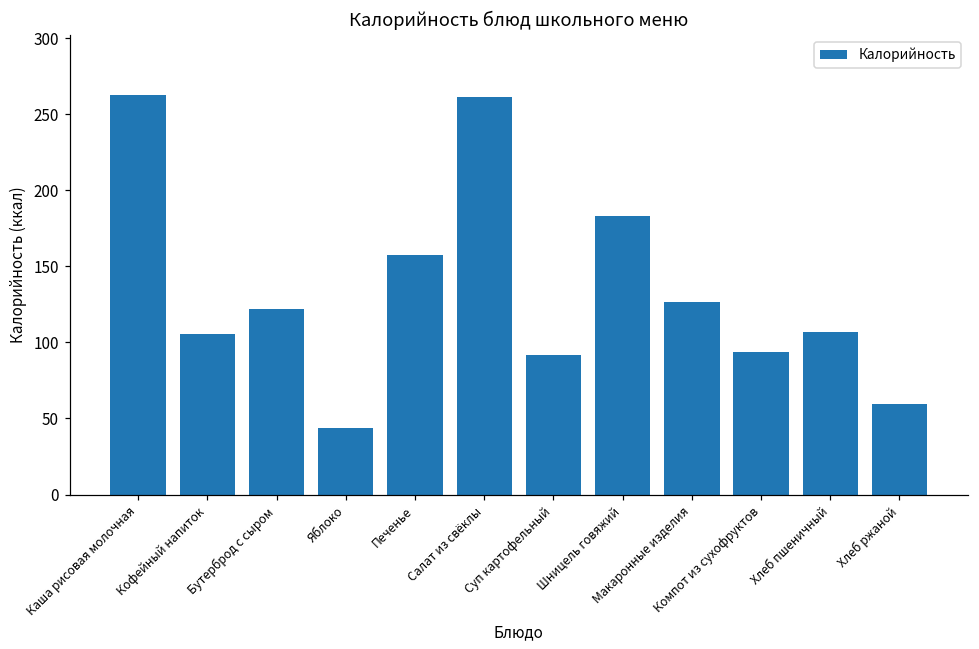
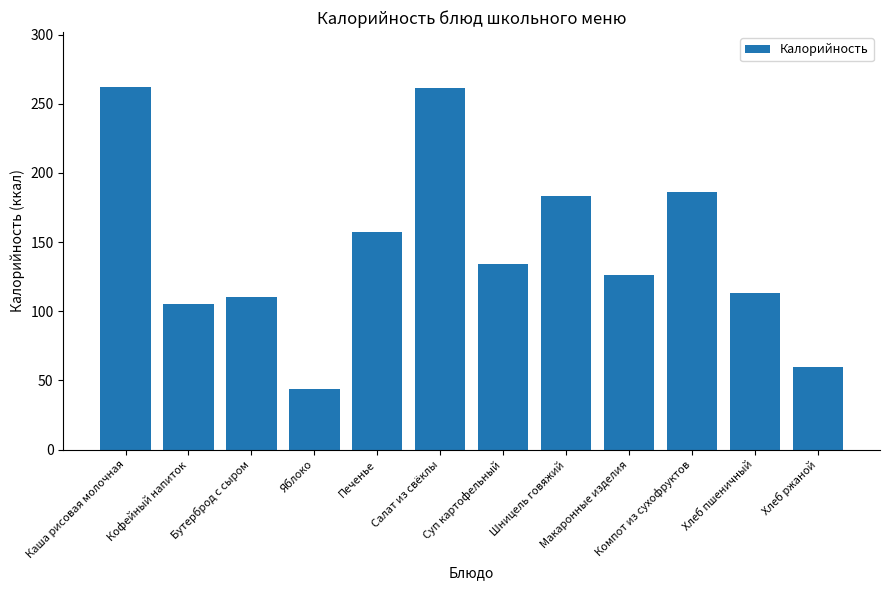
Бутерброд с сыром: 122 -> 110
Суп картофельный: 92 -> 134
Компот из сухофруктов: 94 -> 186
Хлеб пшеничный: 107 -> 113
